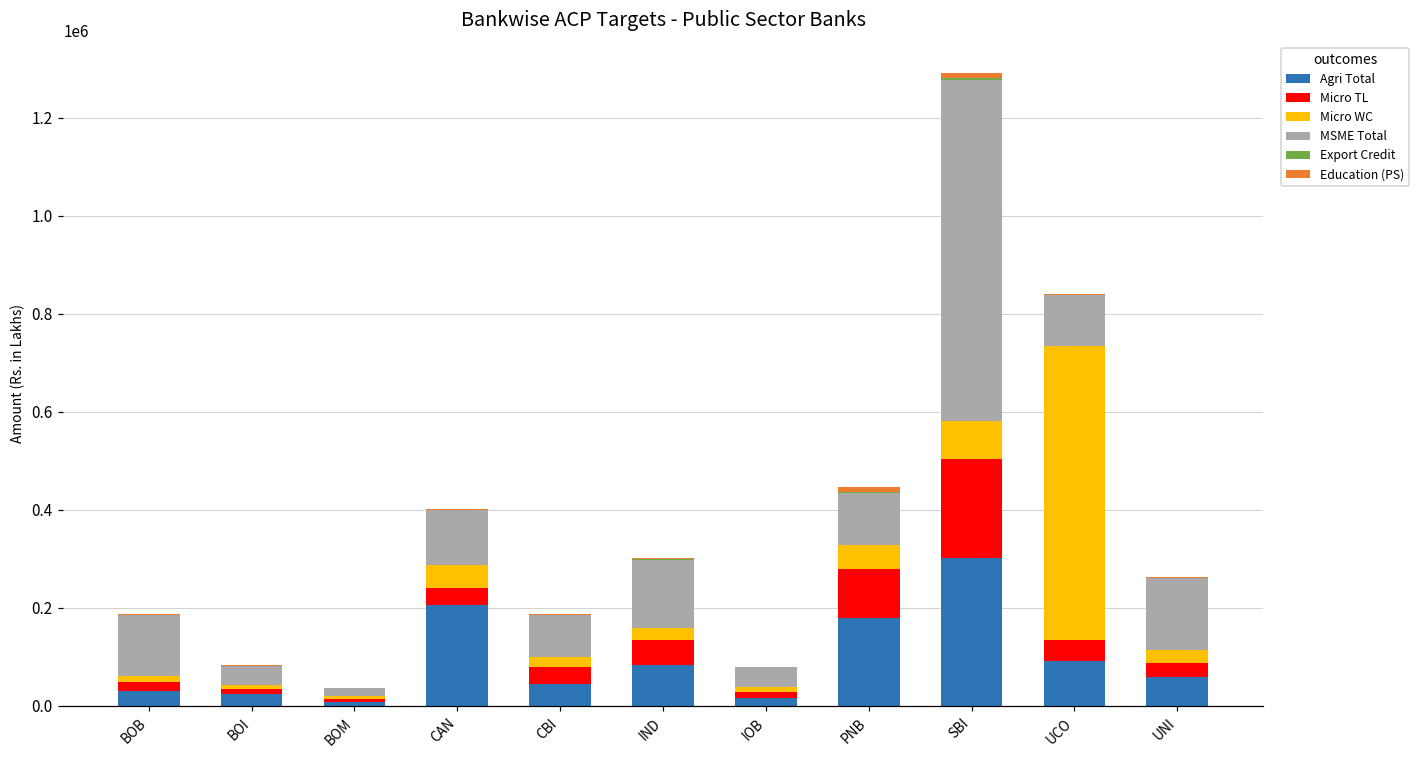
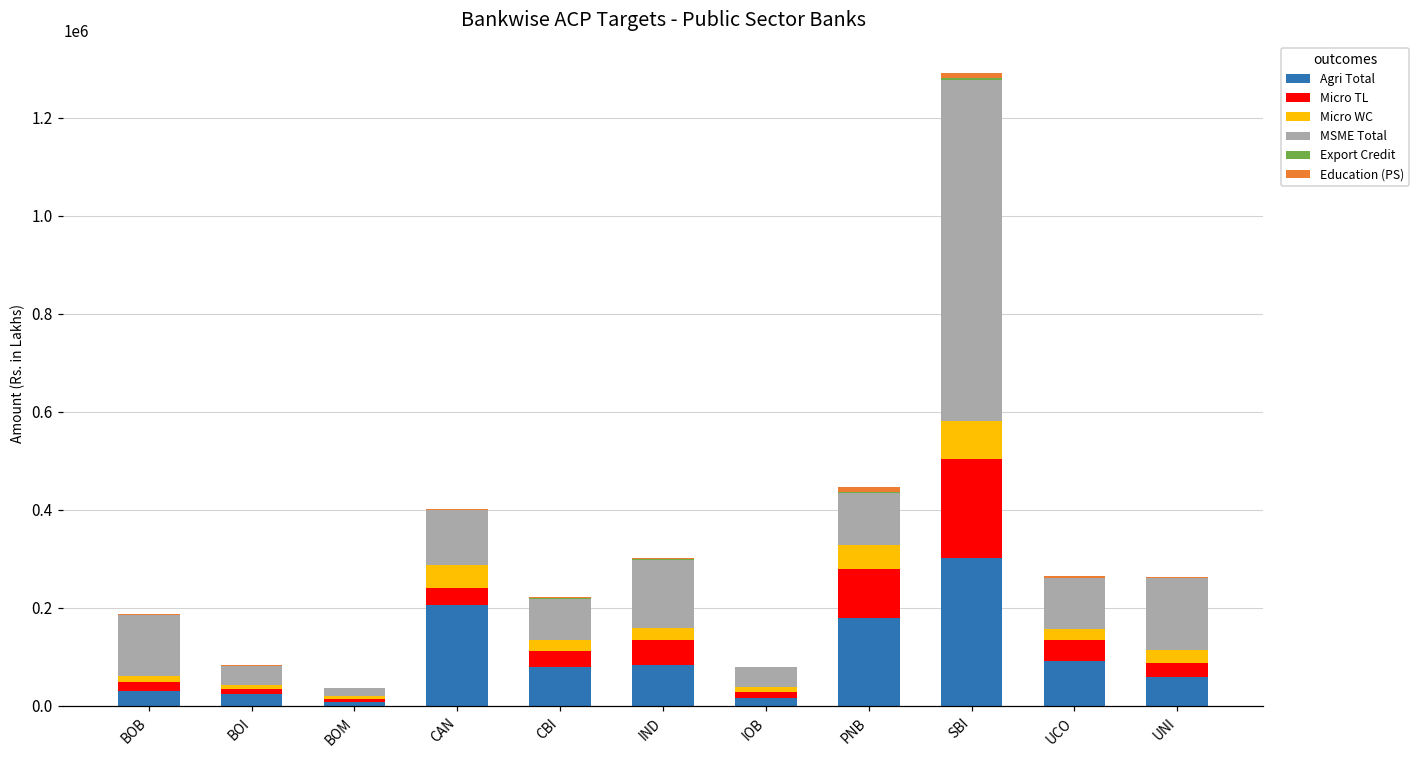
Agri Total, CBI: 50000 -> 80000
Micro WC, UCO: 600000 -> 20000
